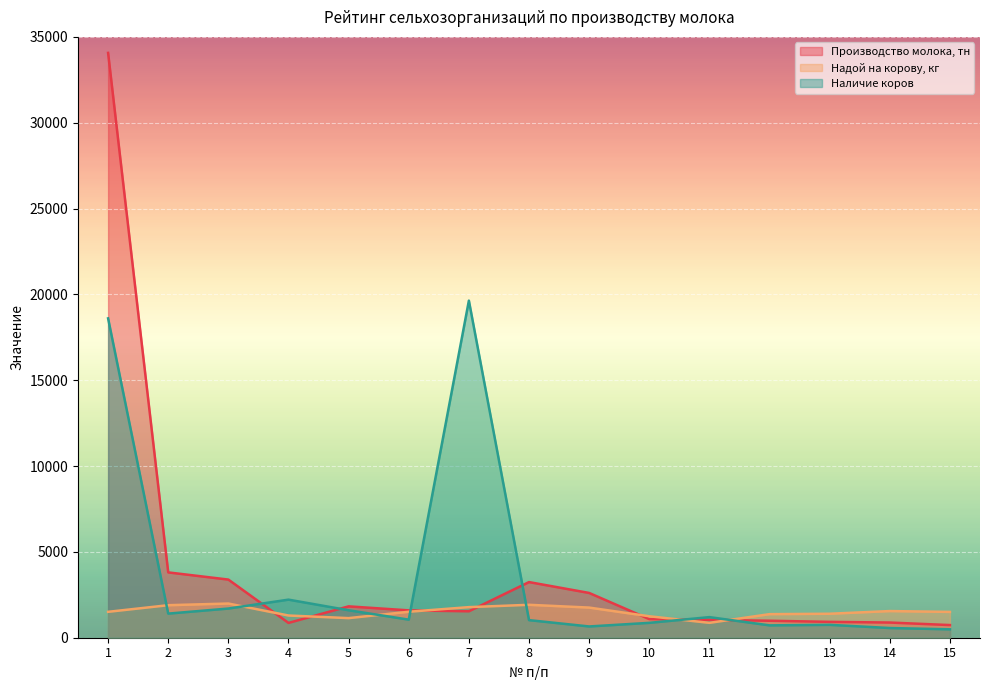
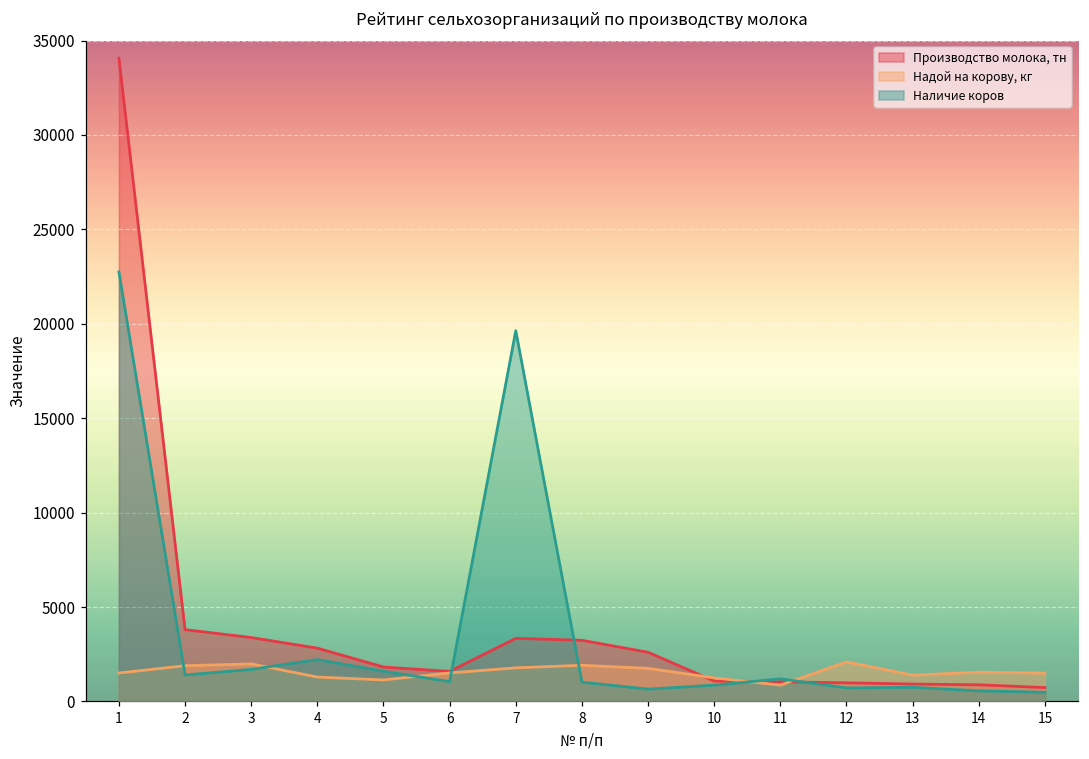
Наличие коров, 1: 18600 -> 22800
Производство молока, тн, 4: 900 -> 2800
Производство молока, тн, 7: 1500 -> 3300
Надой на корову, кг, 12: 1400 -> 2100
